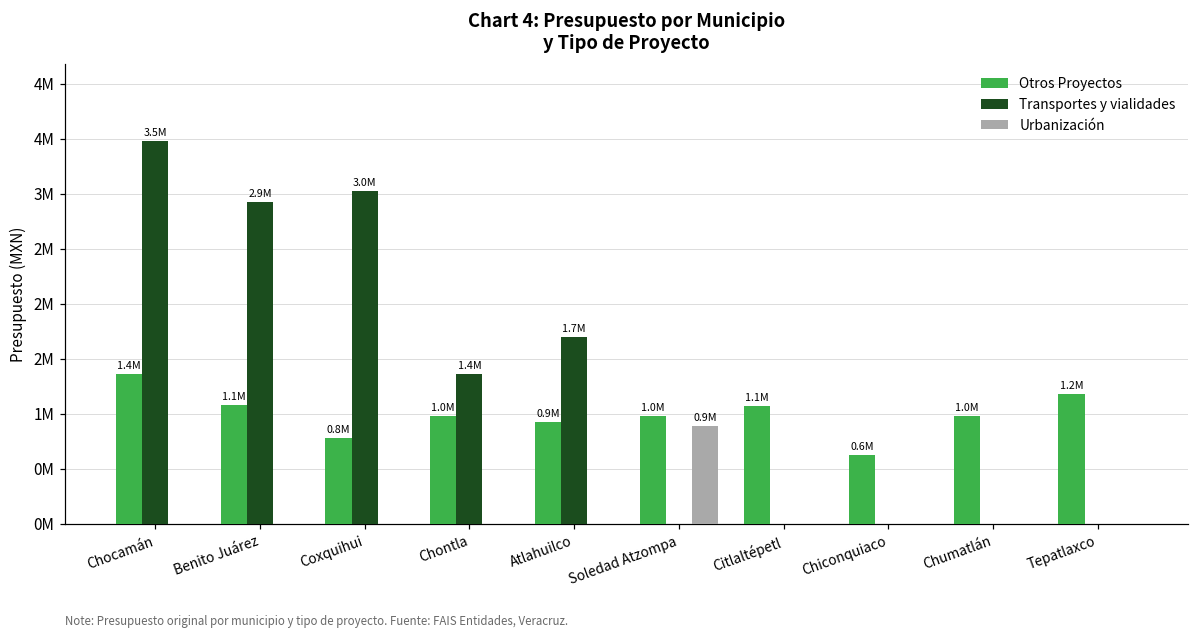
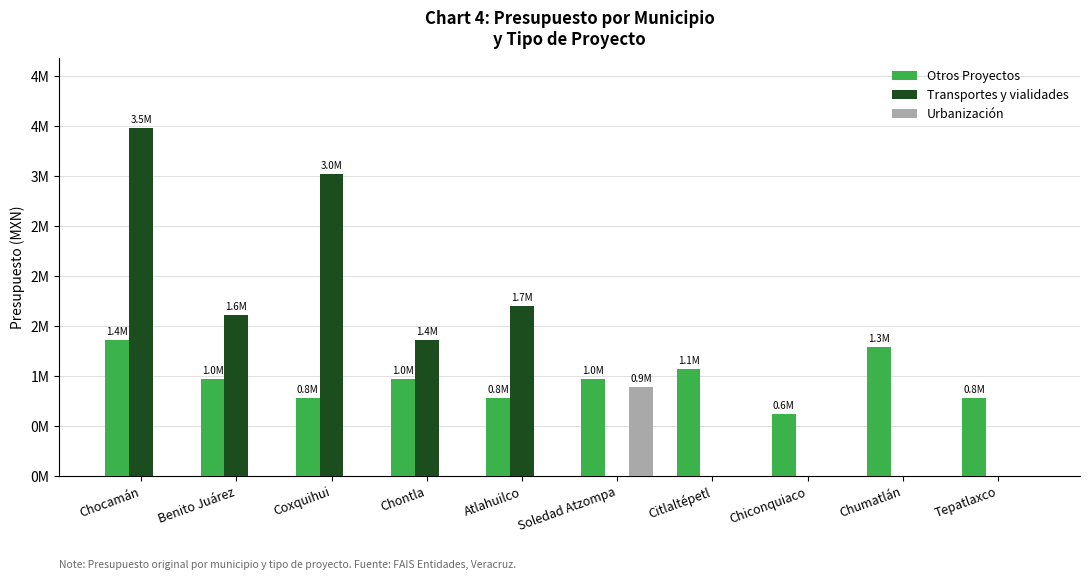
Otros Proyectos, Benito Juárez: 1.1M -> 1.0M
Transportes y vialidades, Benito Juárez: 2.9M -> 1.6M
Otros Proyectos, Atlahuilco: 0.9M -> 0.8M
Otros Proyectos, Chumatlán: 1.0M -> 1.3M
Otros Proyectos, Tepatlaxco: 1.2M -> 0.8M
